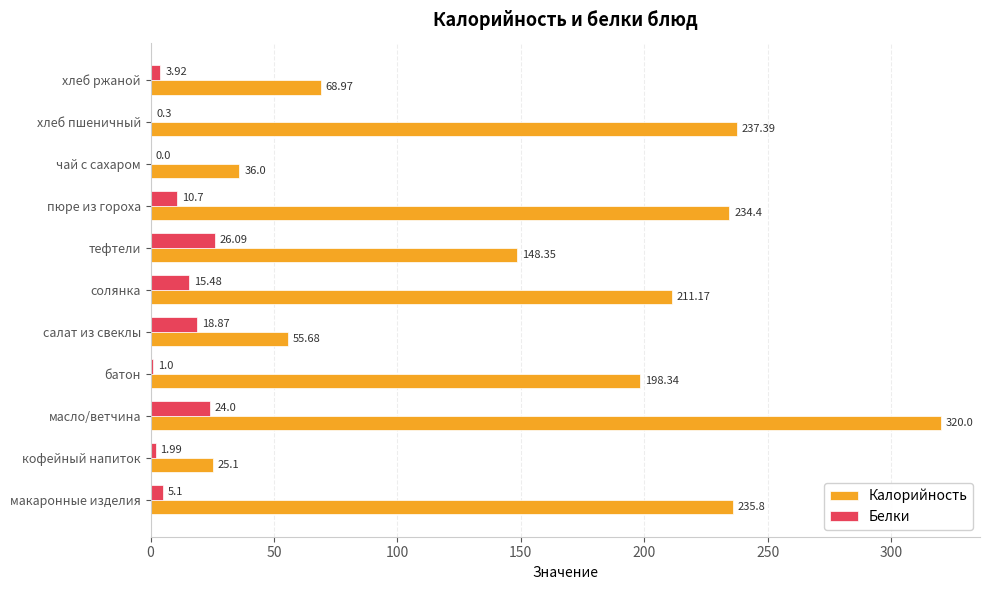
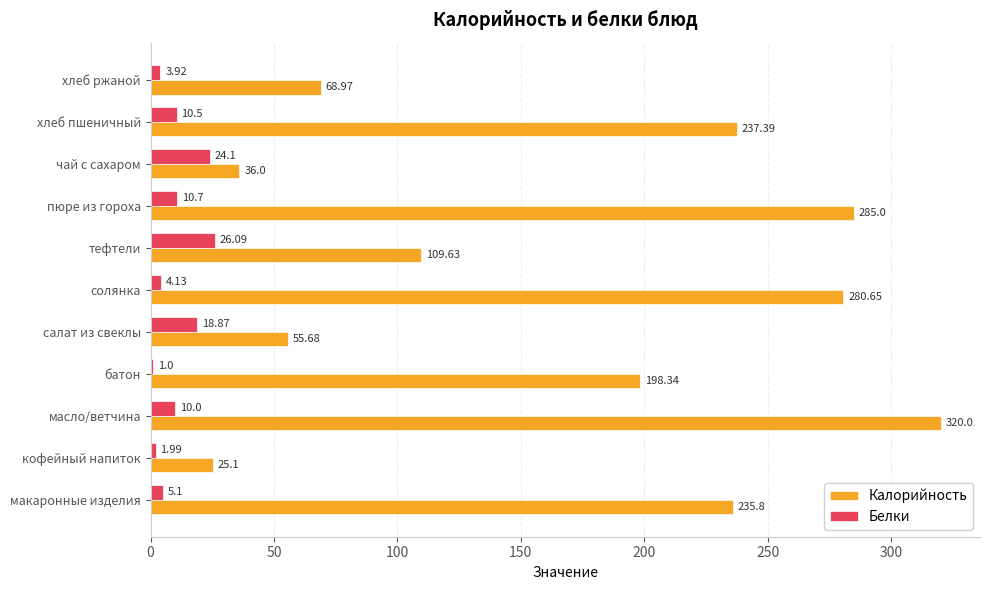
Белки, хлеб пшеничный: 0.3 -> 10.5
Белки, чай с сахаром: 0.0 -> 24.1
Калорийность, пюре из гороха: 234.4 -> 285.0
Калорийность, тефтели: 148.35 -> 109.63
Белки, солянка: 15.48 -> 4.13
Калорийность, солянка: 211.17 -> 280.65
Белки, масло/ветчина: 24.0 -> 10.0
